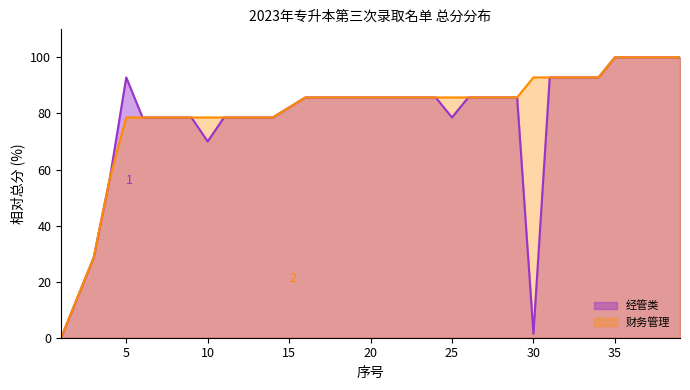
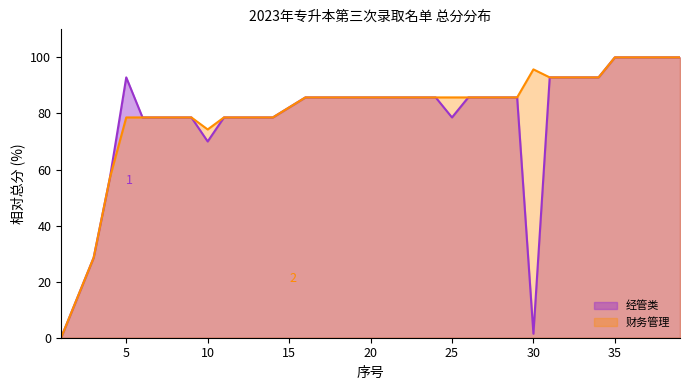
财务管理, 10: 79 -> 74
财务管理, 30: 93 -> 96
